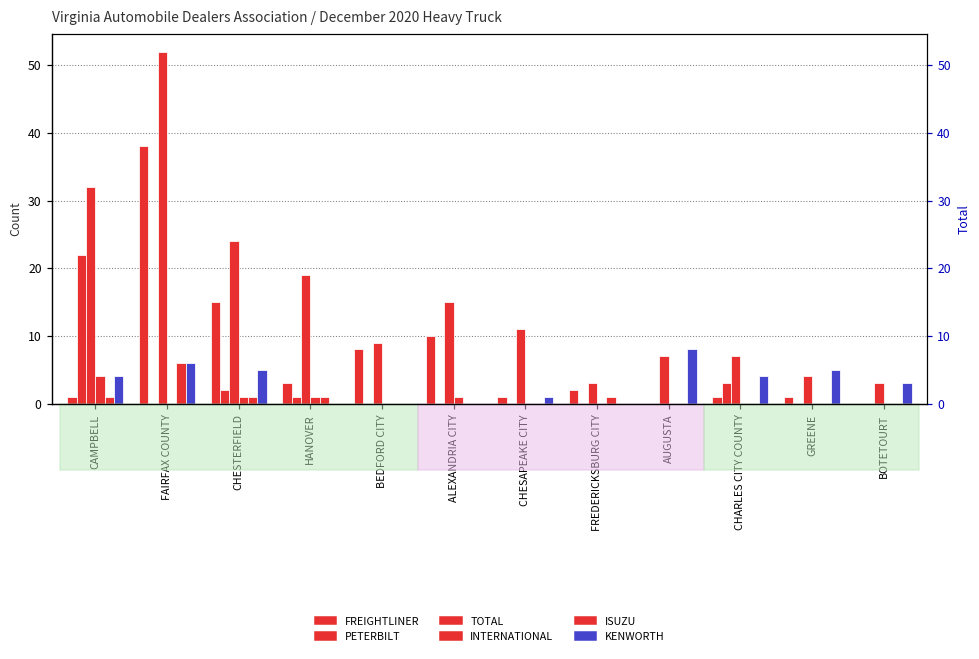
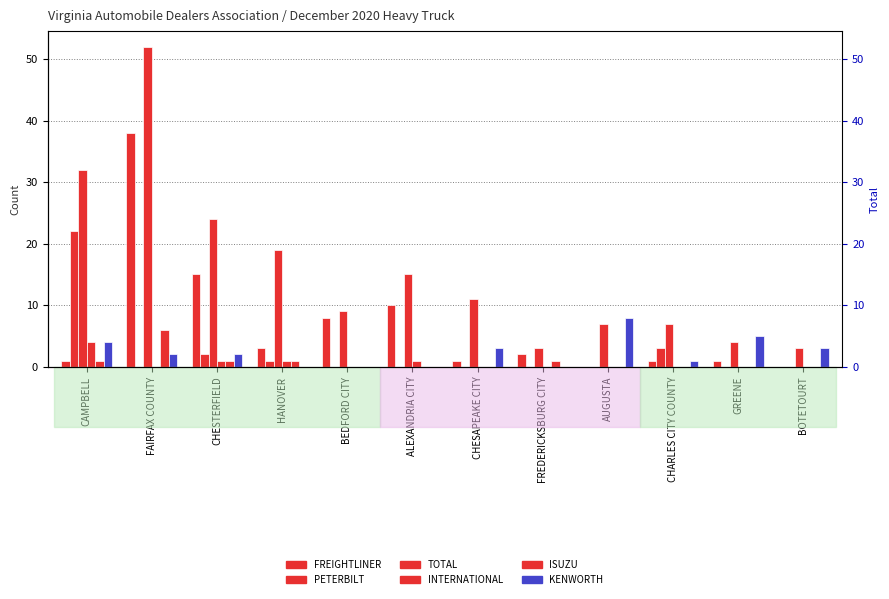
KENWORTH, FAIRFAX COUNTY: 6 -> 2
KENWORTH, CHESTERFIELD: 5 -> 2
KENWORTH, CHESAPEAKE CITY: 1 -> 3
KENWORTH, CHARLES CITY COUNTY: 4 -> 1
